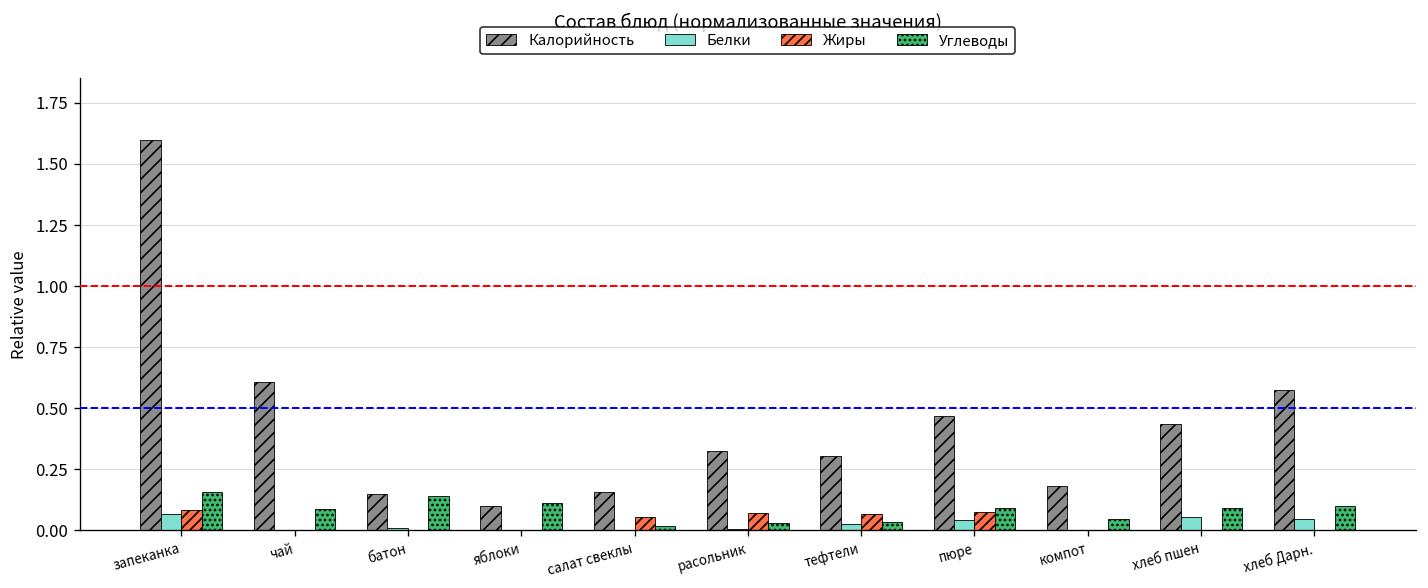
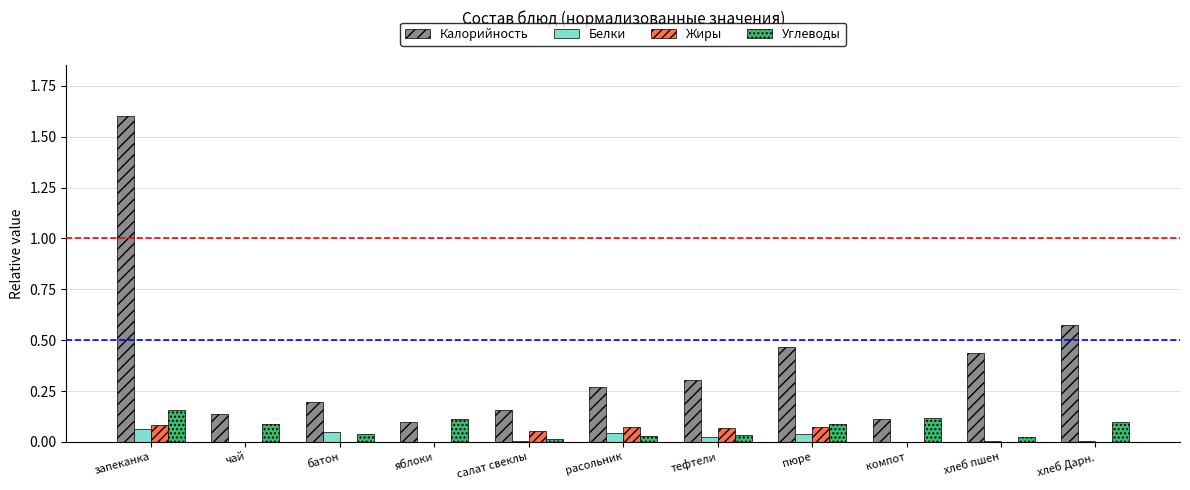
Калорийность, чай: 0.61 -> 0.14
Калорийность, батон: 0.15 -> 0.20
Белки, батон: 0.01 -> 0.05
Углеводы, батон: 0.14 -> 0.04
Калорийность, расольник: 0.32 -> 0.27
Белки, расольник: 0.00 -> 0.05
Калорийность, компот: 0.18 -> 0.11
Углеводы, компот: 0.05 -> 0.12
Белки, хлеб пшен: 0.06 -> 0.00
Углеводы, хлеб пшен: 0.09 -> 0.02
Белки, хлеб Дарн.: 0.05 -> 0.01
